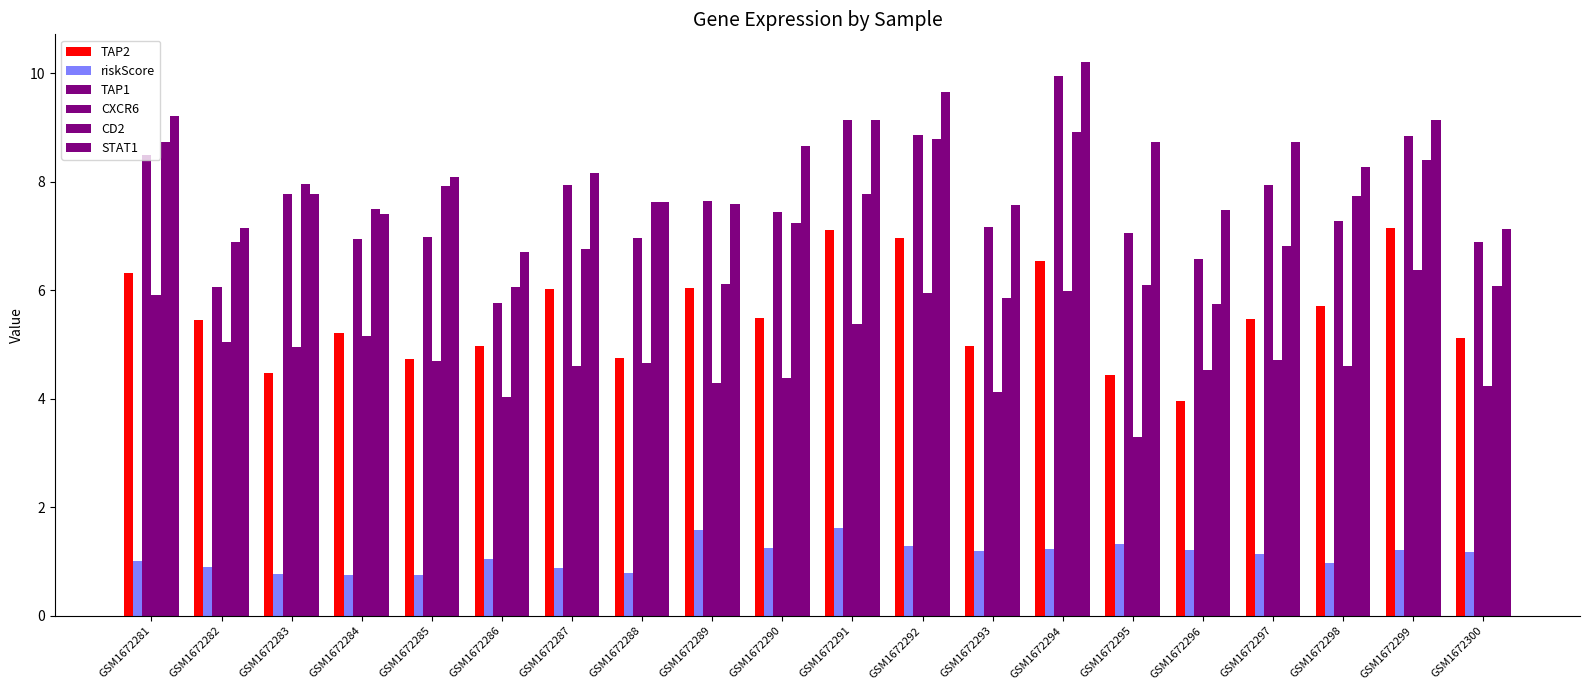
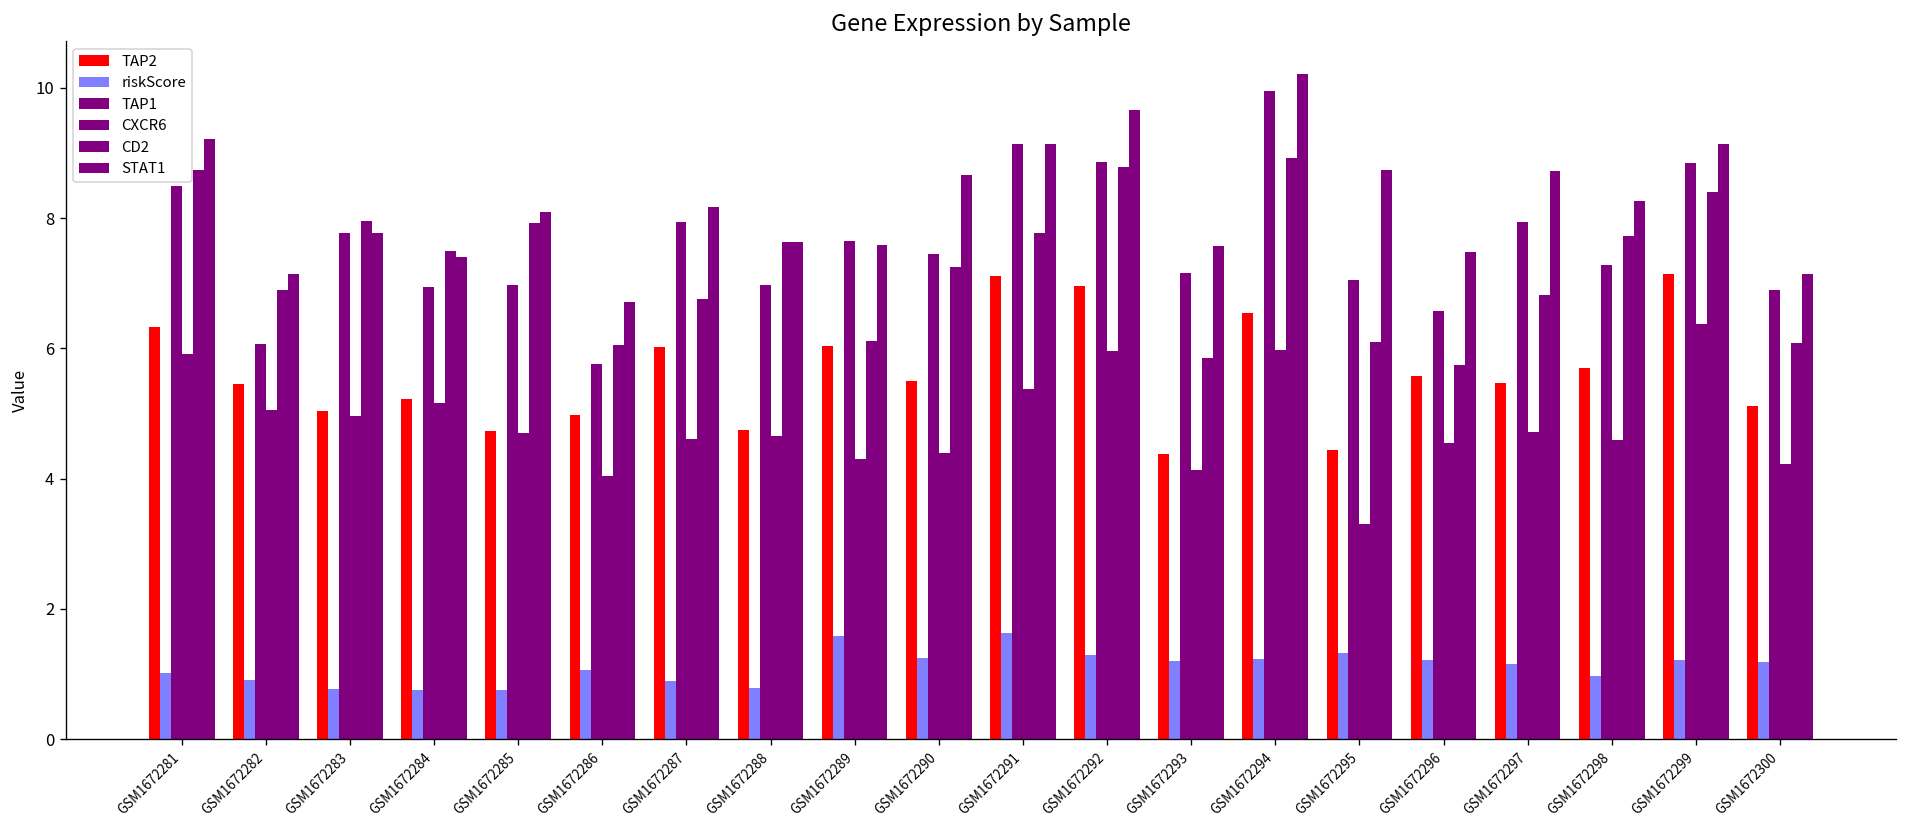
TAP2, GSM1672283: 4.5 -> 5.0
TAP2, GSM1672293: 5.0 -> 4.4
TAP2, GSM1672296: 4.0 -> 5.6
